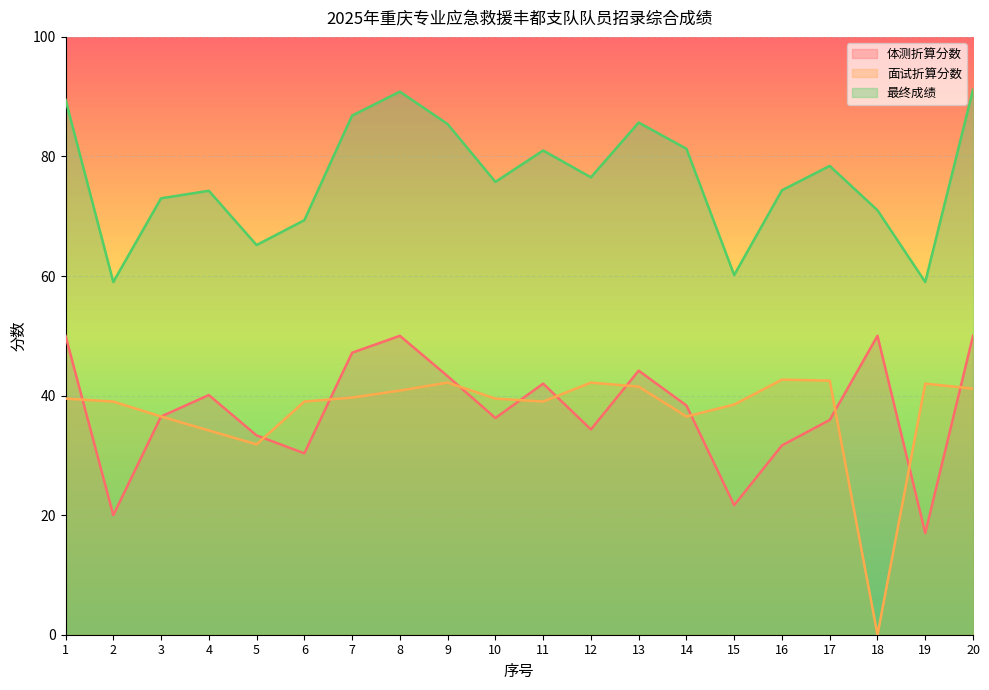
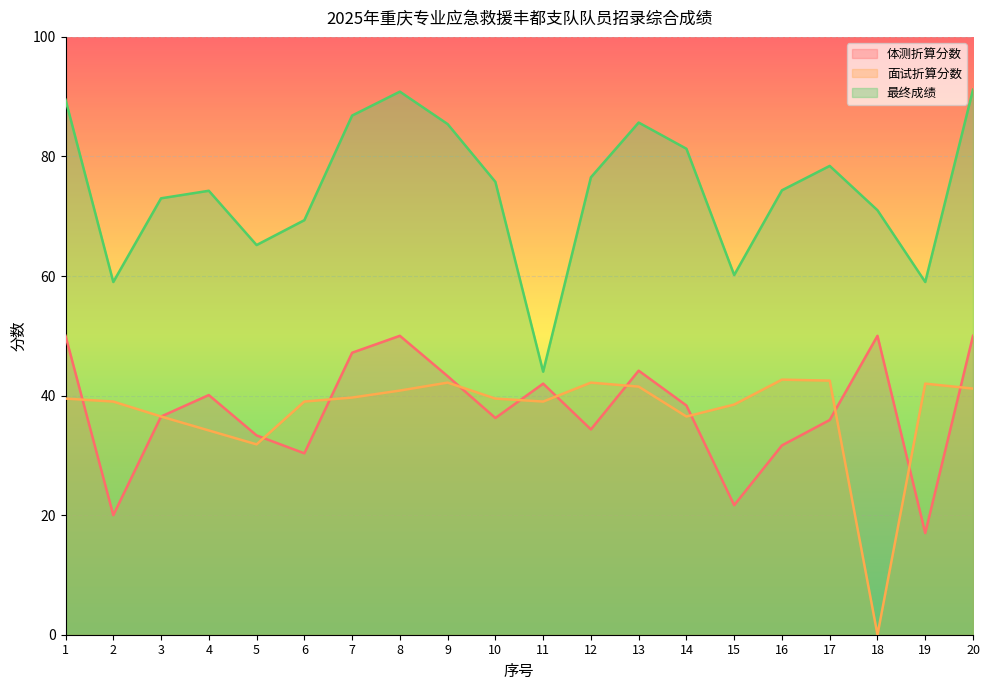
最终成绩, 11: 81 -> 44
